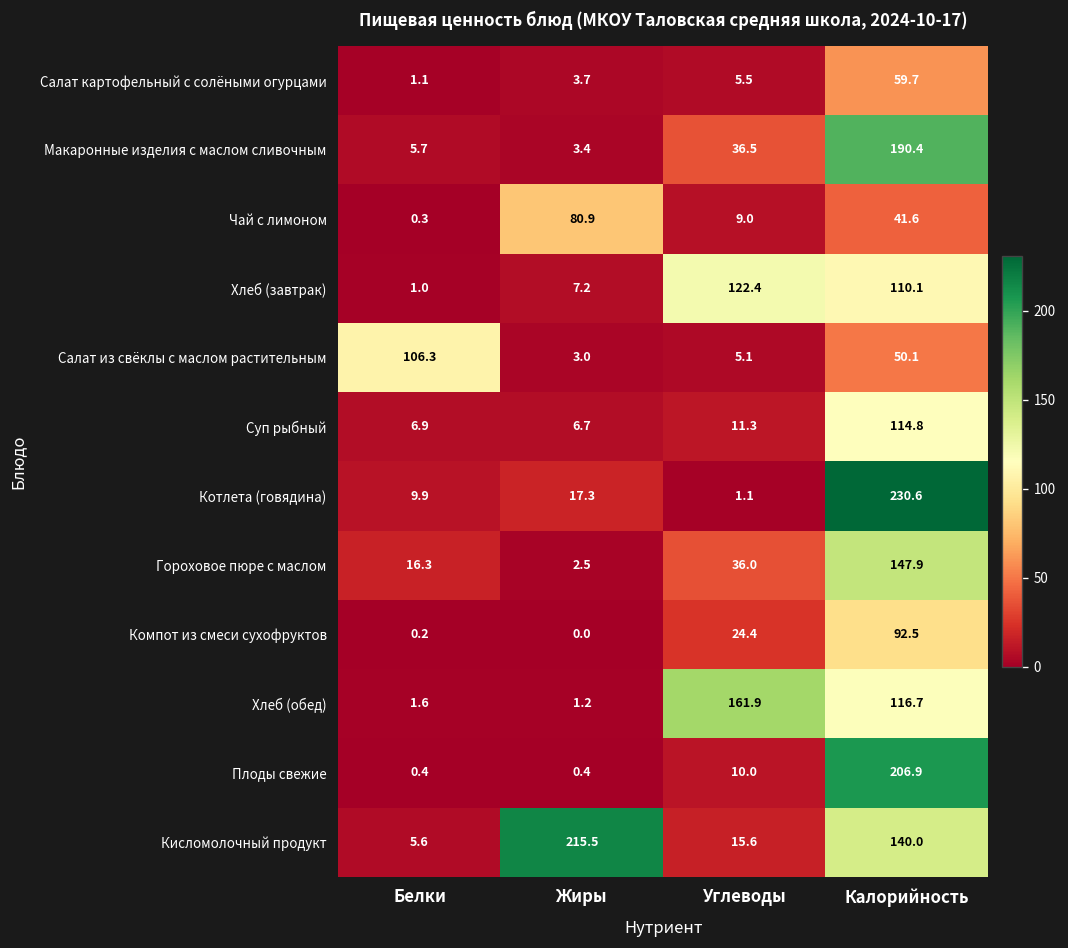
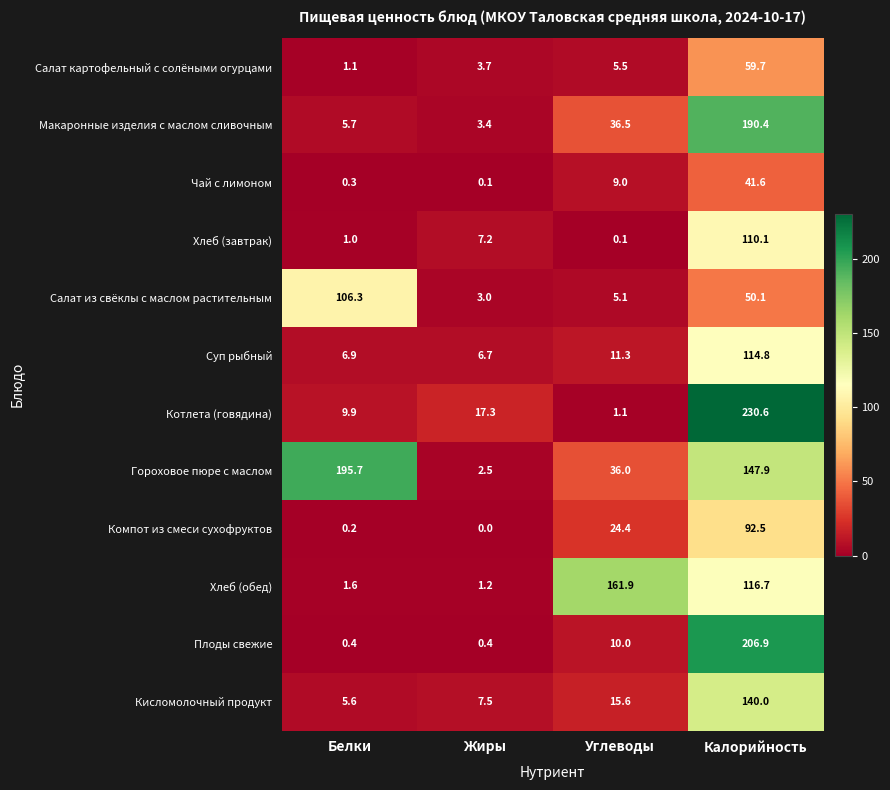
Чай с лимоном, Жиры: 80.9 -> 0.1
Хлеб (завтрак), Углеводы: 122.4 -> 0.1
Гороховое пюре с маслом, Белки: 16.3 -> 195.7
Кисломолочный продукт, Жиры: 215.5 -> 7.5
